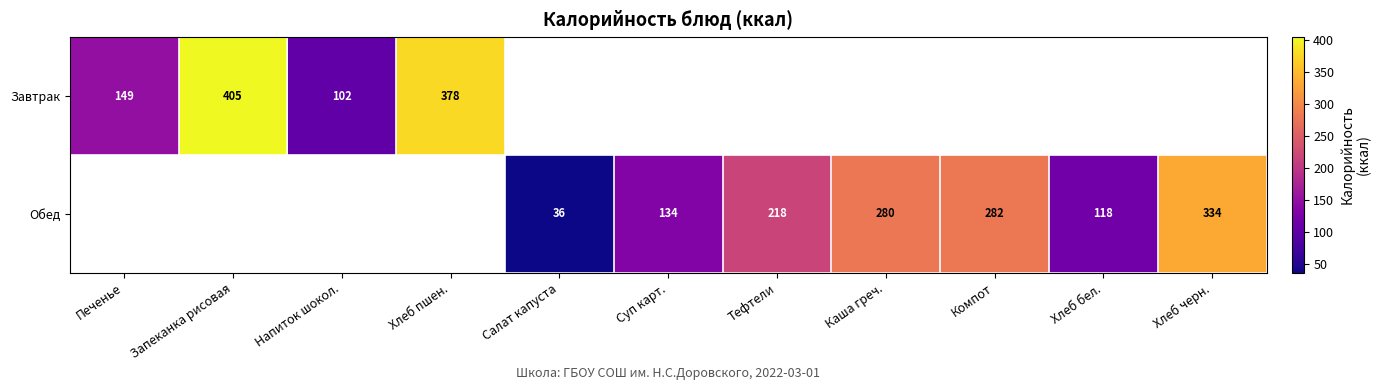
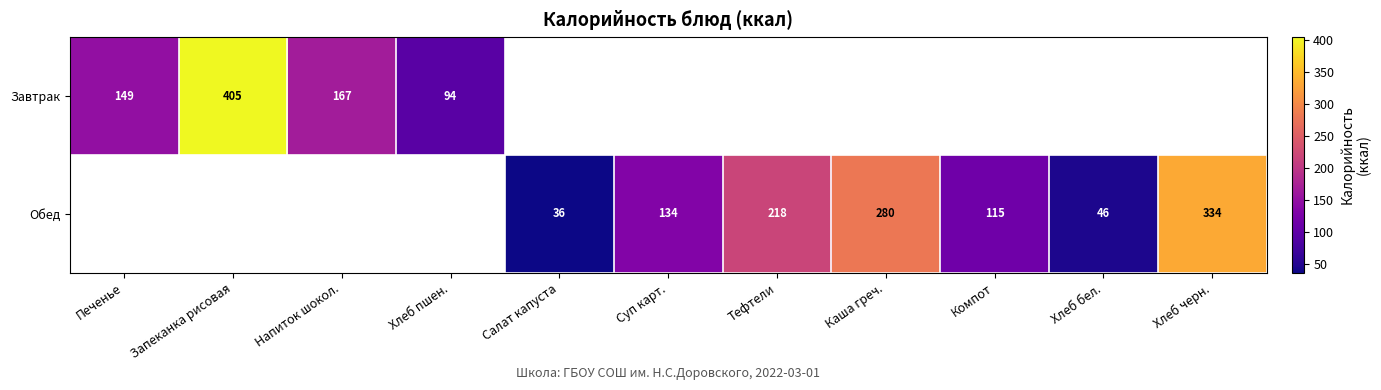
Завтрак, Напиток шокол.: 102 -> 167
Завтрак, Хлеб пшен.: 378 -> 94
Обед, Компот: 282 -> 115
Обед, Хлеб бел.: 118 -> 46
